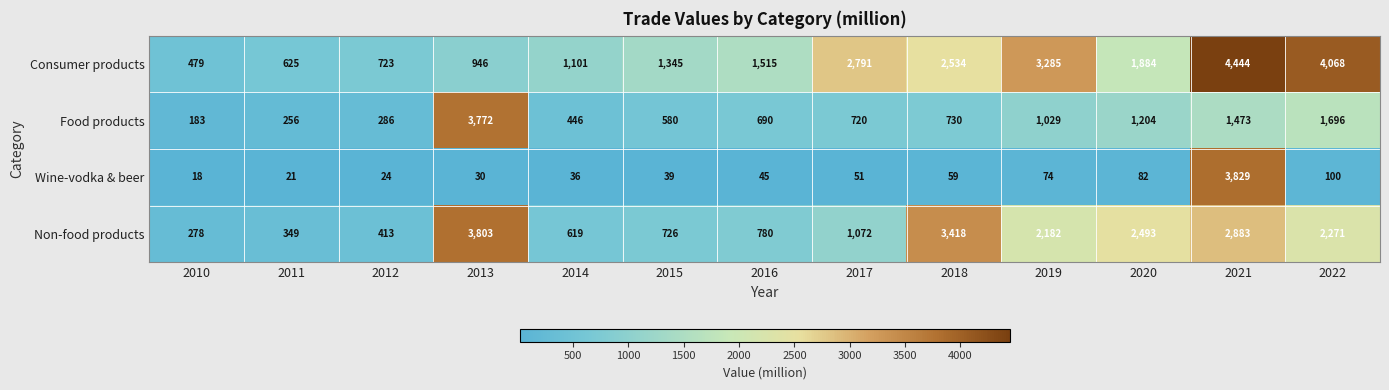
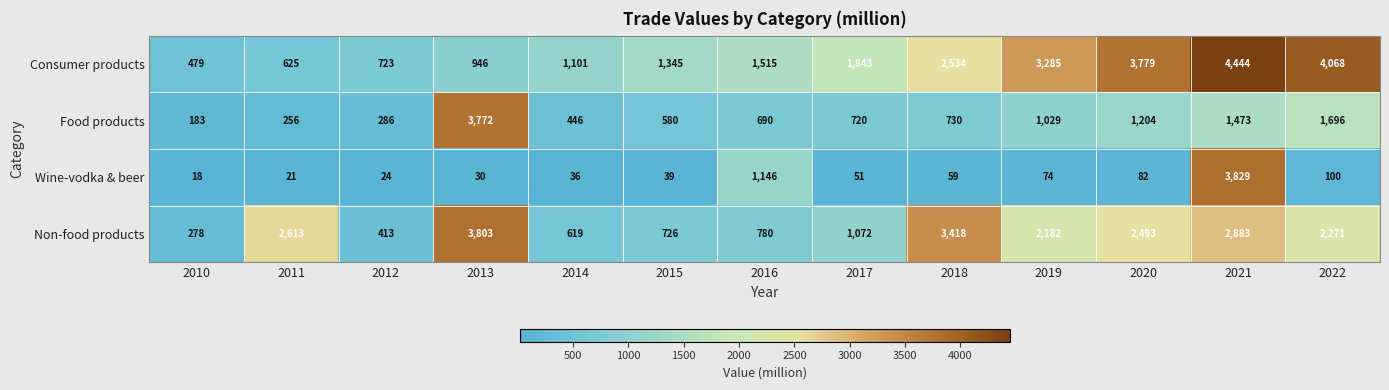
Consumer products, 2017: 2,791 -> 1,843
Consumer products, 2020: 1,884 -> 3,779
Wine-vodka & beer, 2016: 45 -> 1,146
Non-food products, 2011: 349 -> 2,613
